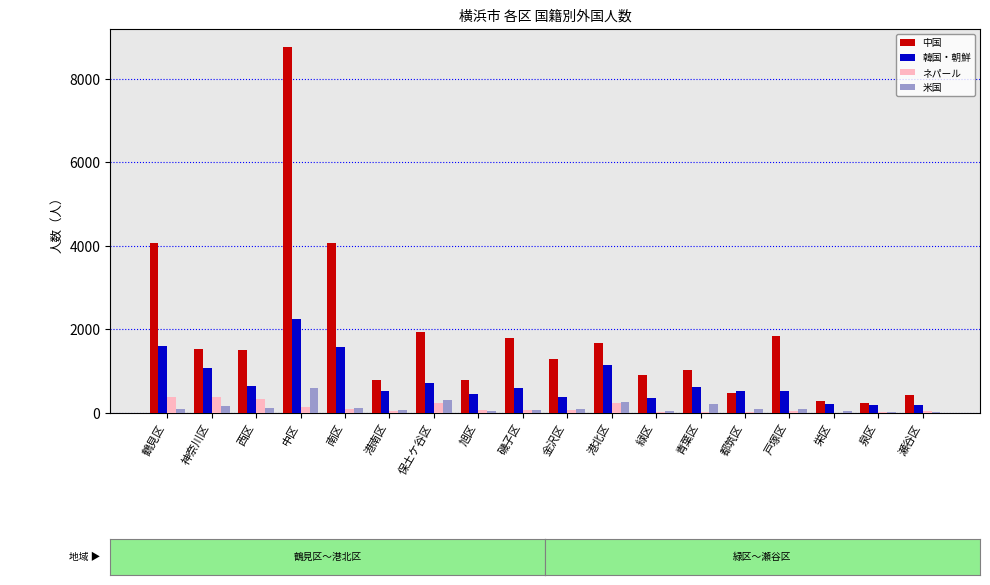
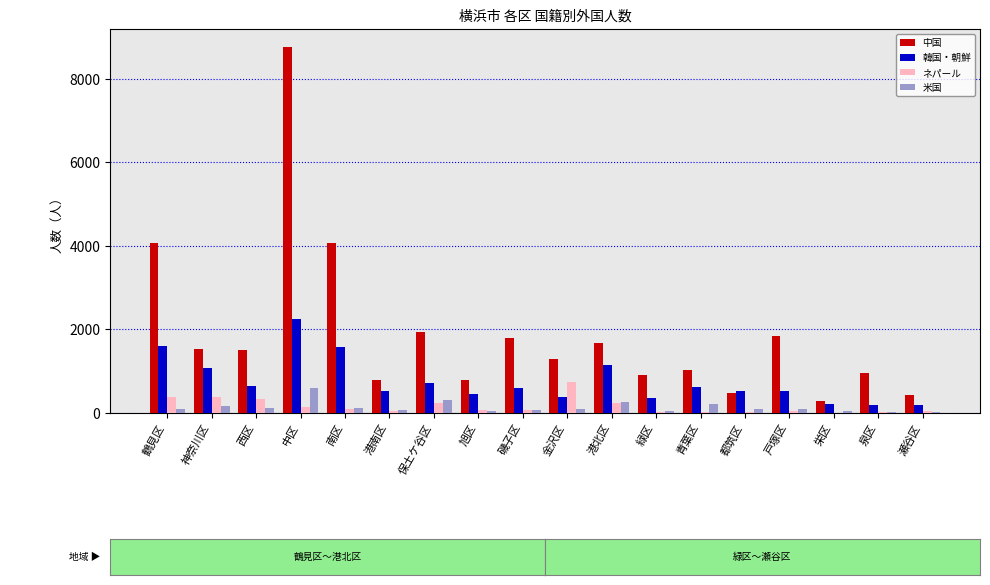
ネパール, 金沢区: 100 -> 700
中国, 泉区: 200 -> 1000
